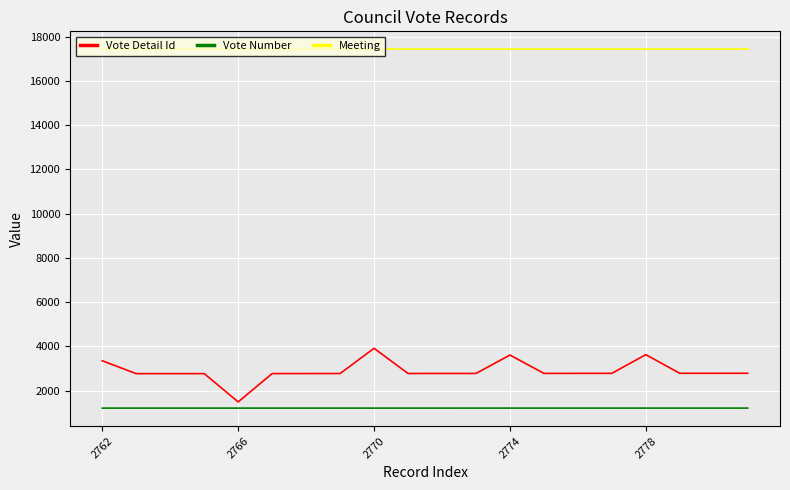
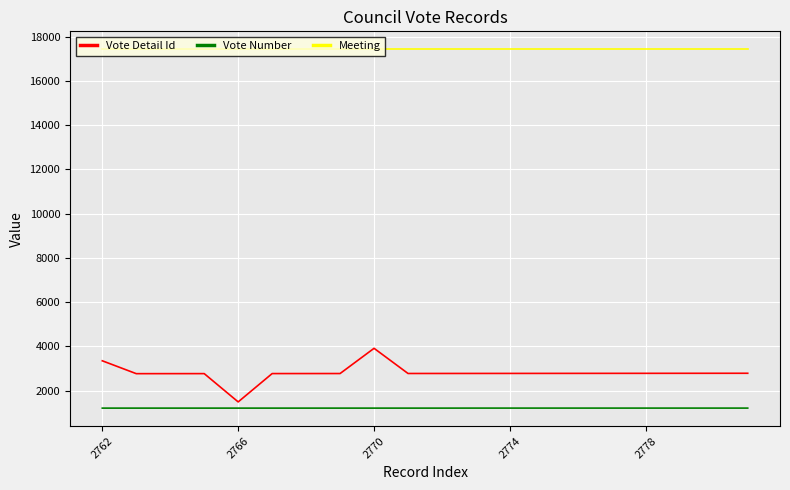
Vote Detail Id, 2774: 3600 -> 2800
Vote Detail Id, 2778: 3600 -> 2800
